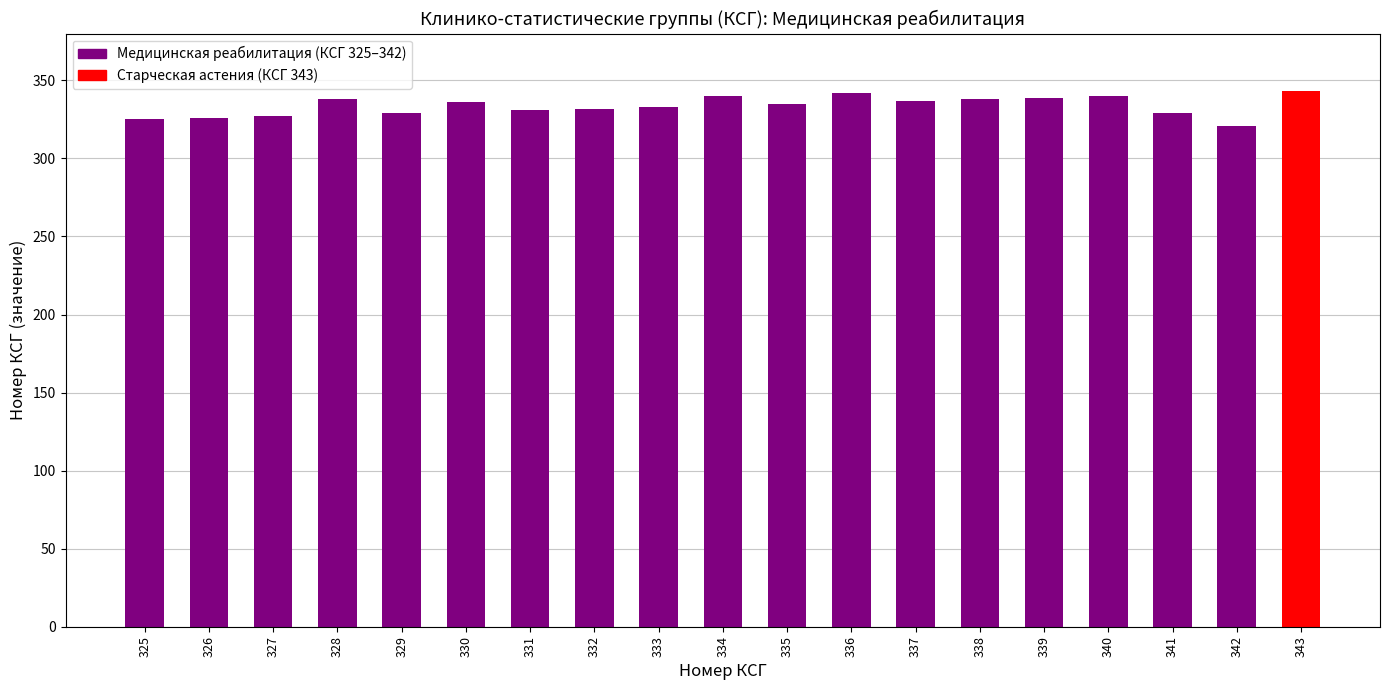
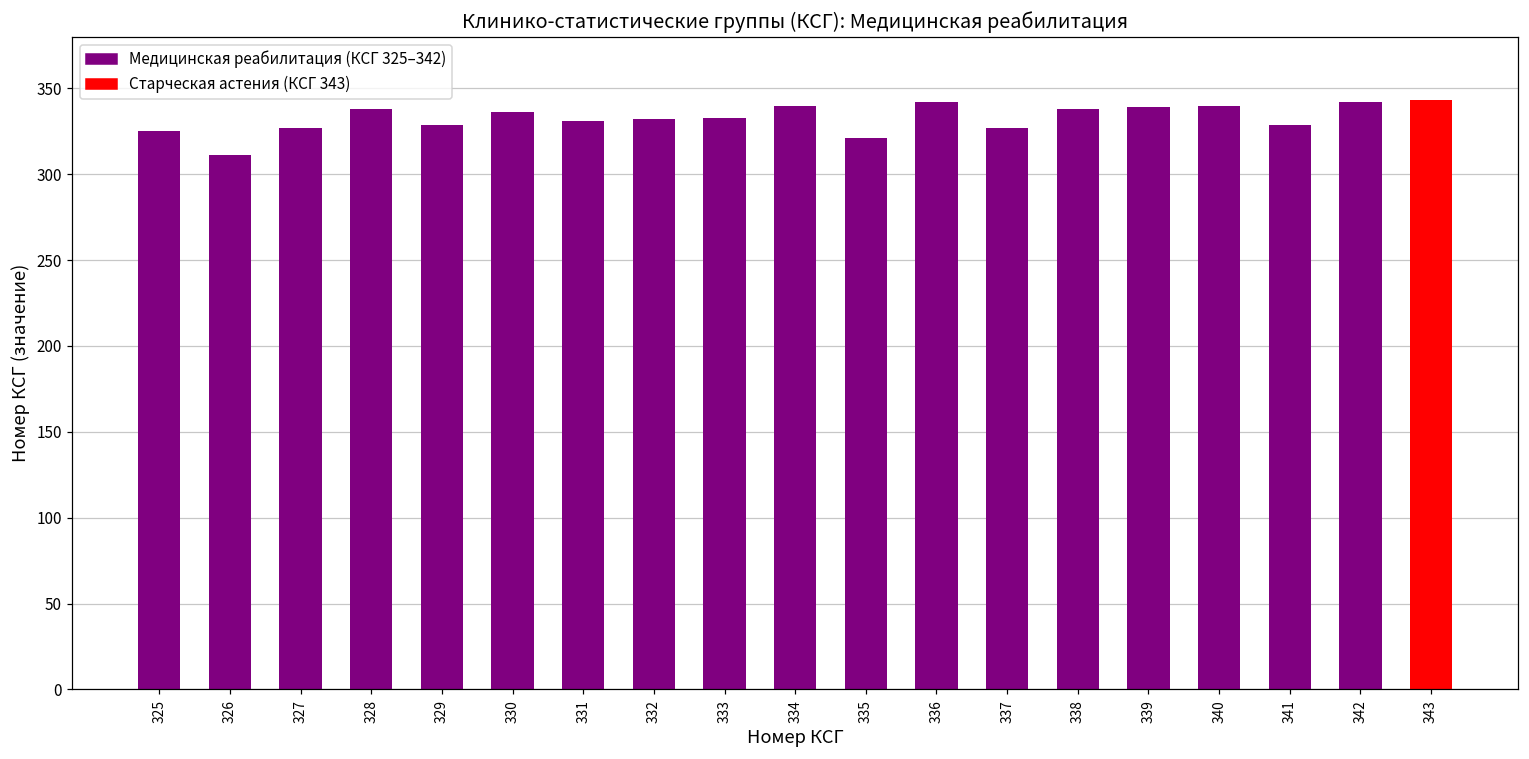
326: 326 -> 311
335: 335 -> 321
337: 337 -> 327
342: 321 -> 342
